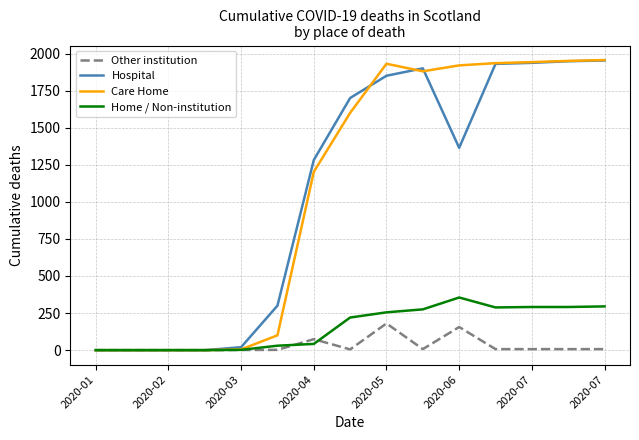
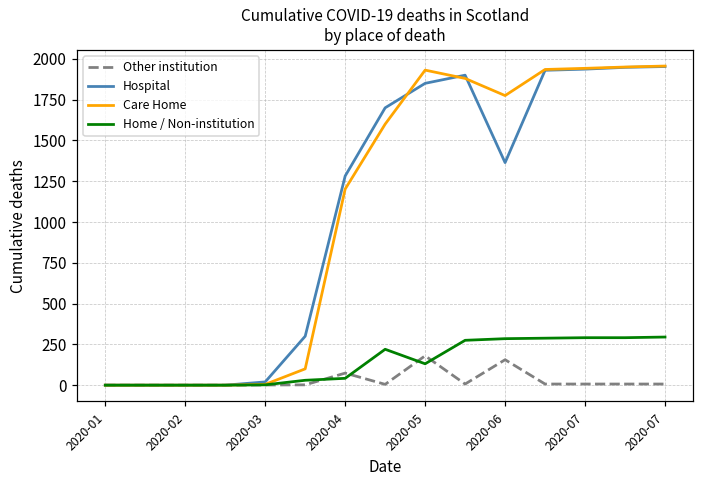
Home / Non-institution, 2020-05: 260 -> 130
Care Home, 2020-06: 1920 -> 1780
Home / Non-institution, 2020-06: 360 -> 290
